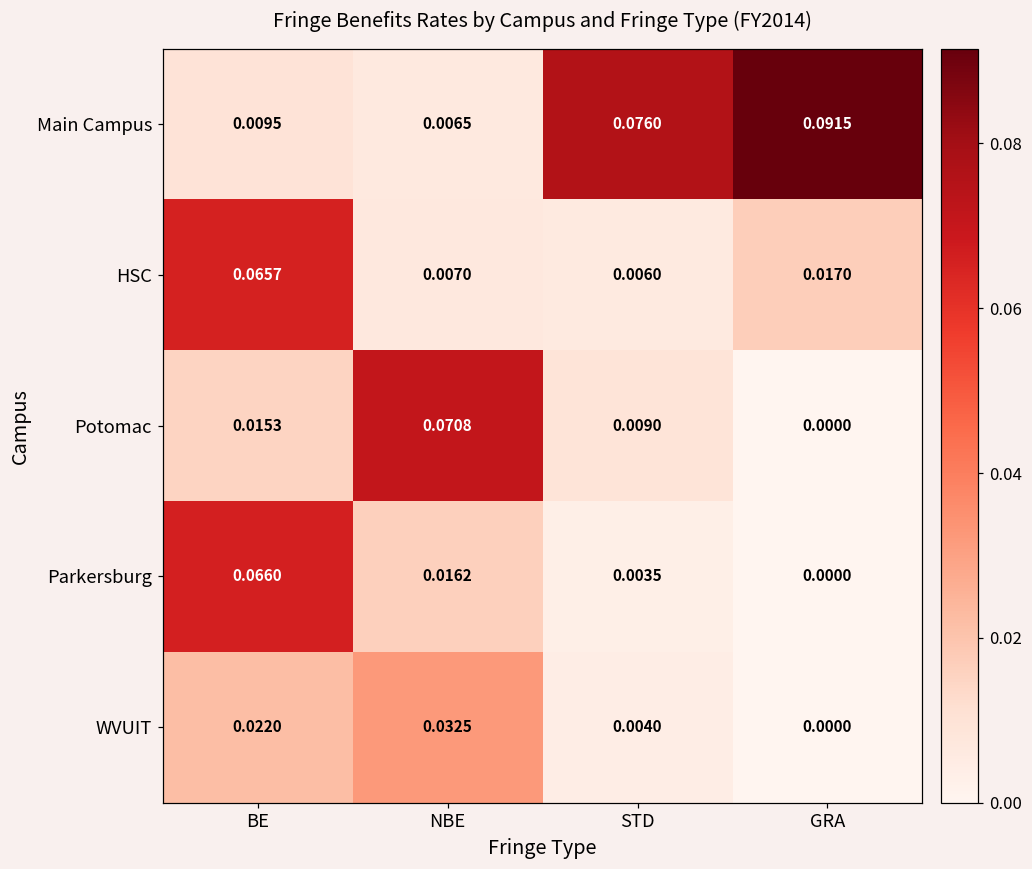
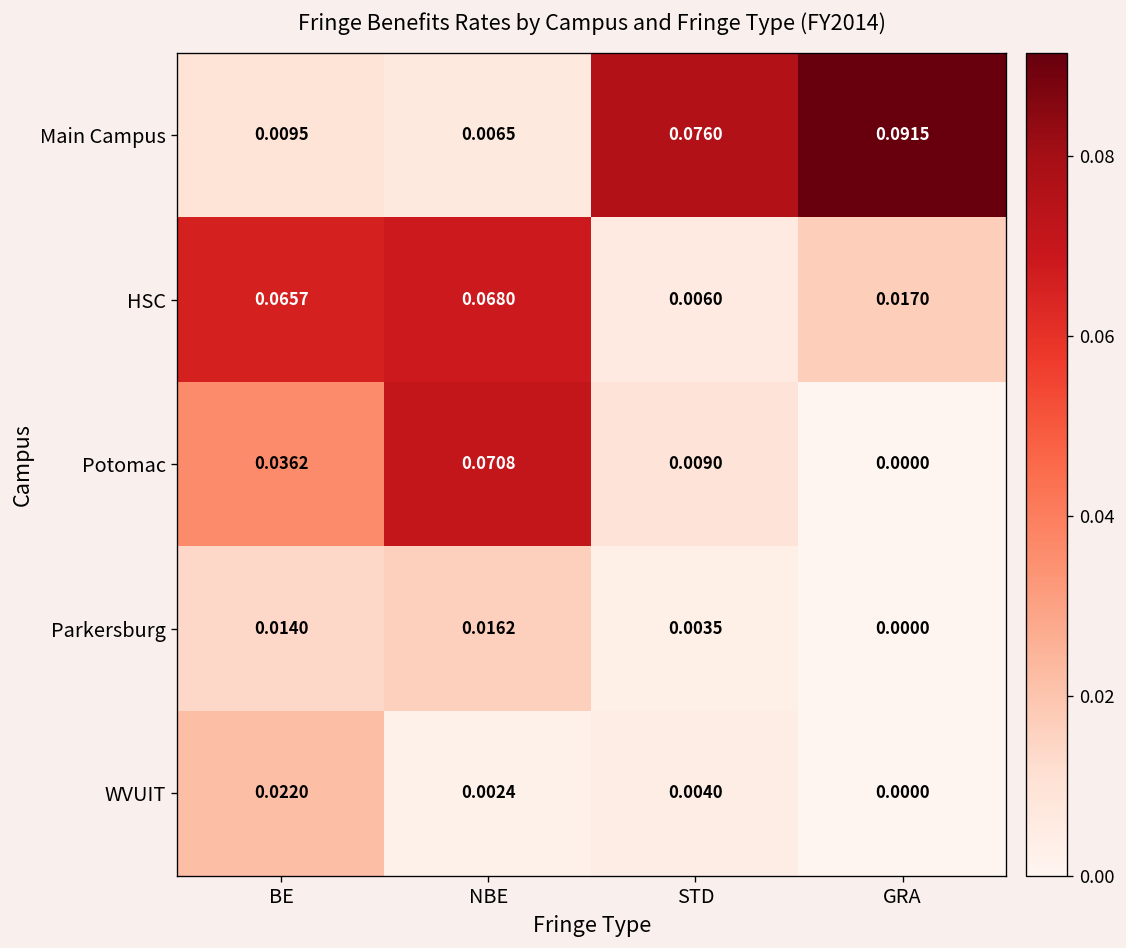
HSC, NBE: 0.0070 -> 0.0680
Potomac, BE: 0.0153 -> 0.0362
Parkersburg, BE: 0.0660 -> 0.0140
WVUIT, NBE: 0.0325 -> 0.0024
